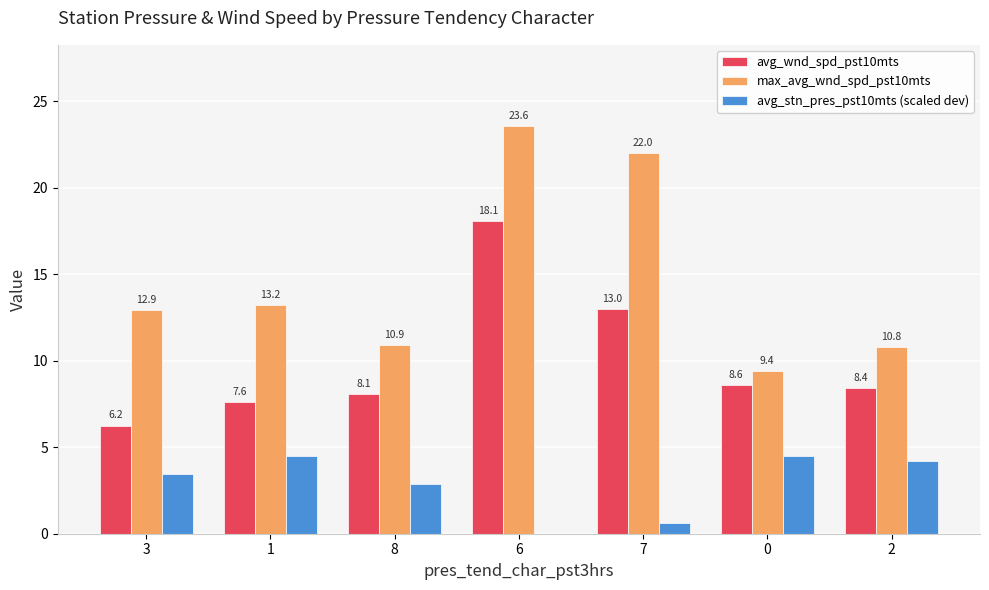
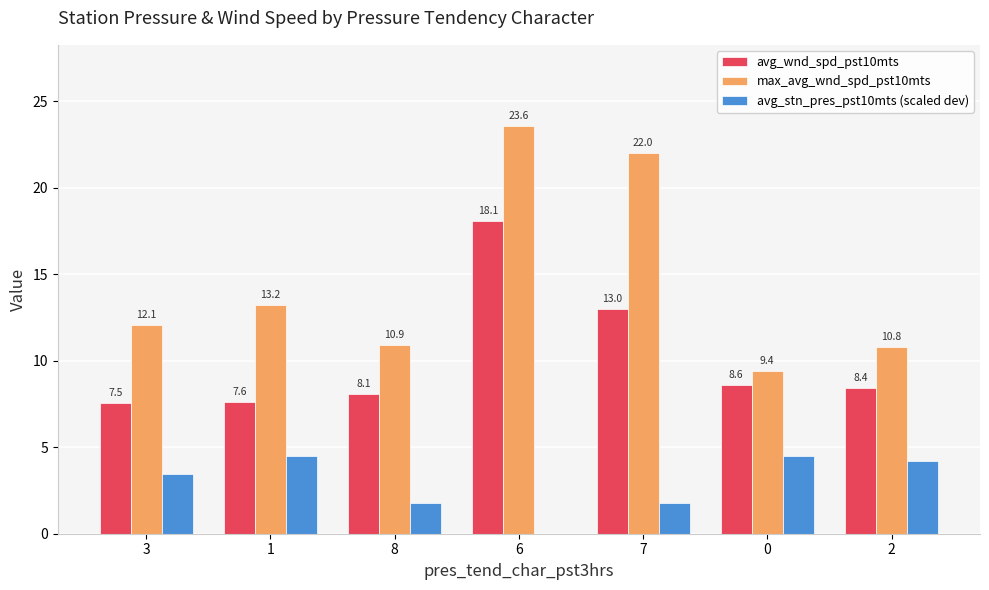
avg_wnd_spd_pst10mts, 3: 6.2 -> 7.5
max_avg_wnd_spd_pst10mts, 3: 12.9 -> 12.1
avg_stn_pres_pst10mts (scaled dev), 8: 2.9 -> 1.8
avg_stn_pres_pst10mts (scaled dev), 7: 0.6 -> 1.8
